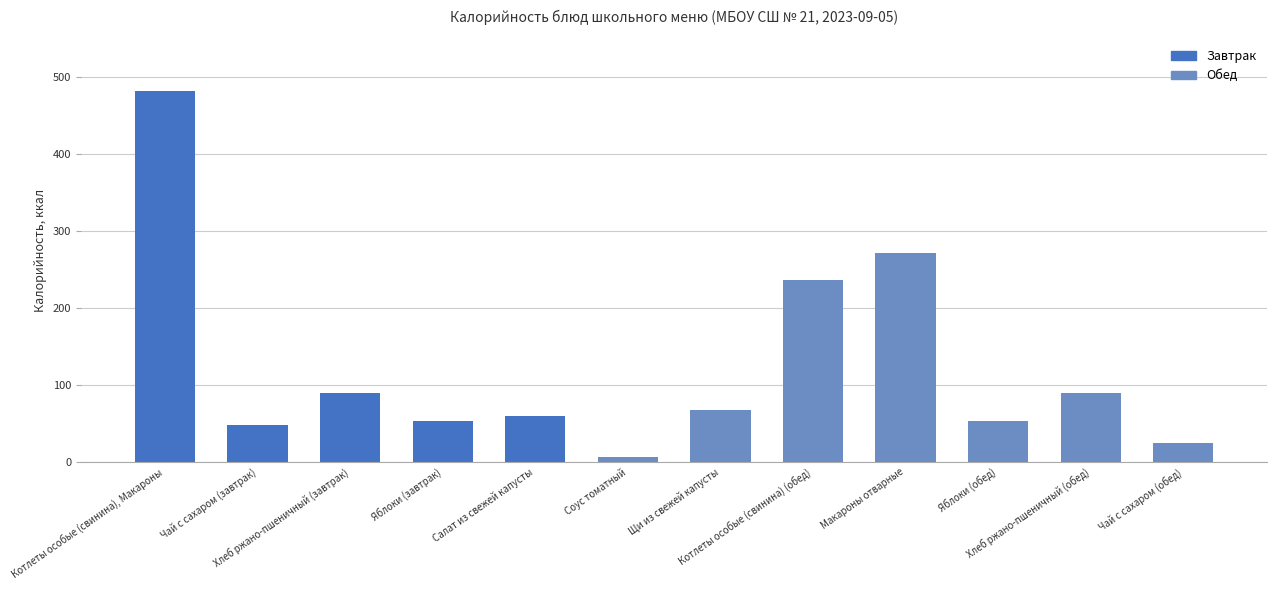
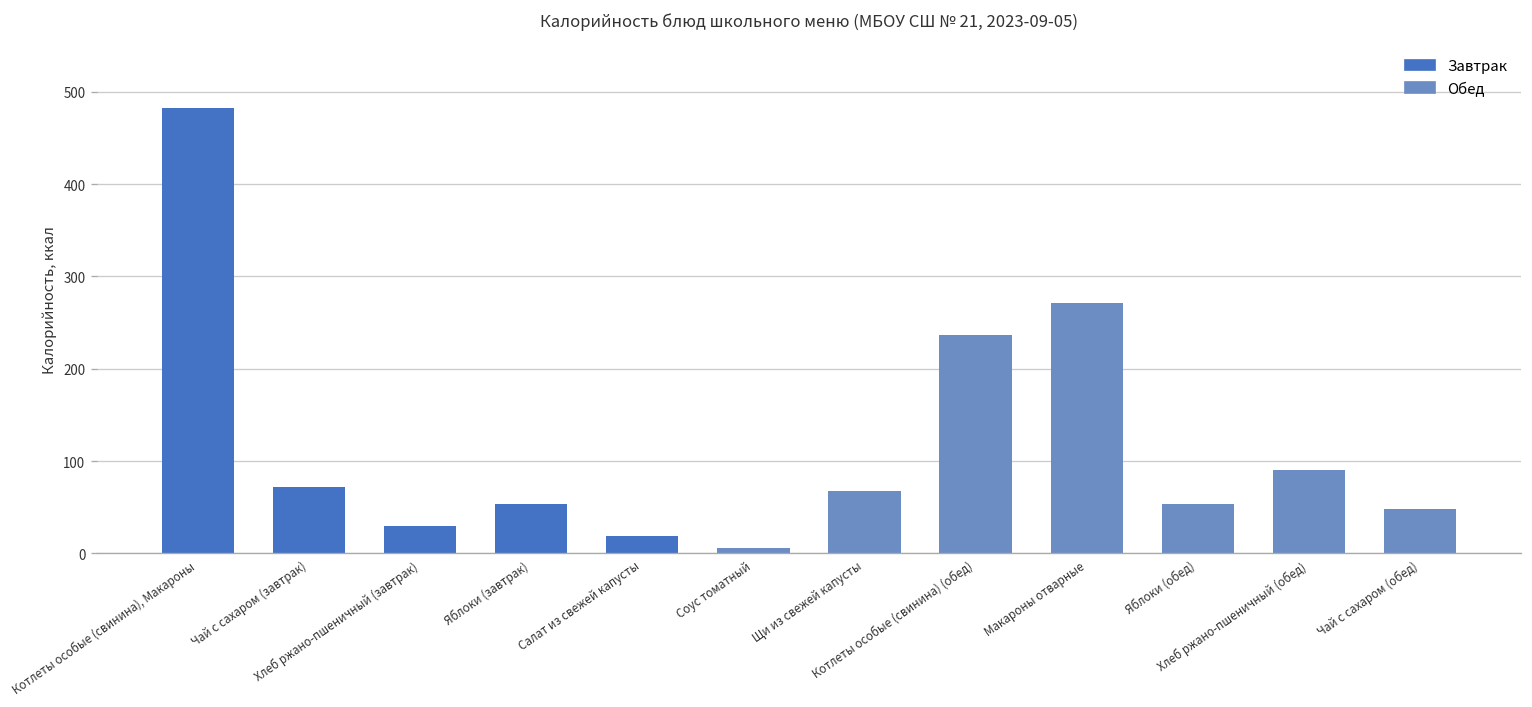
Чай с сахаром (завтрак): 50 -> 70
Хлеб ржано-пшеничный (завтрак): 90 -> 30
Салат из свежей капусты: 60 -> 20
Чай с сахаром (обед): 30 -> 50
